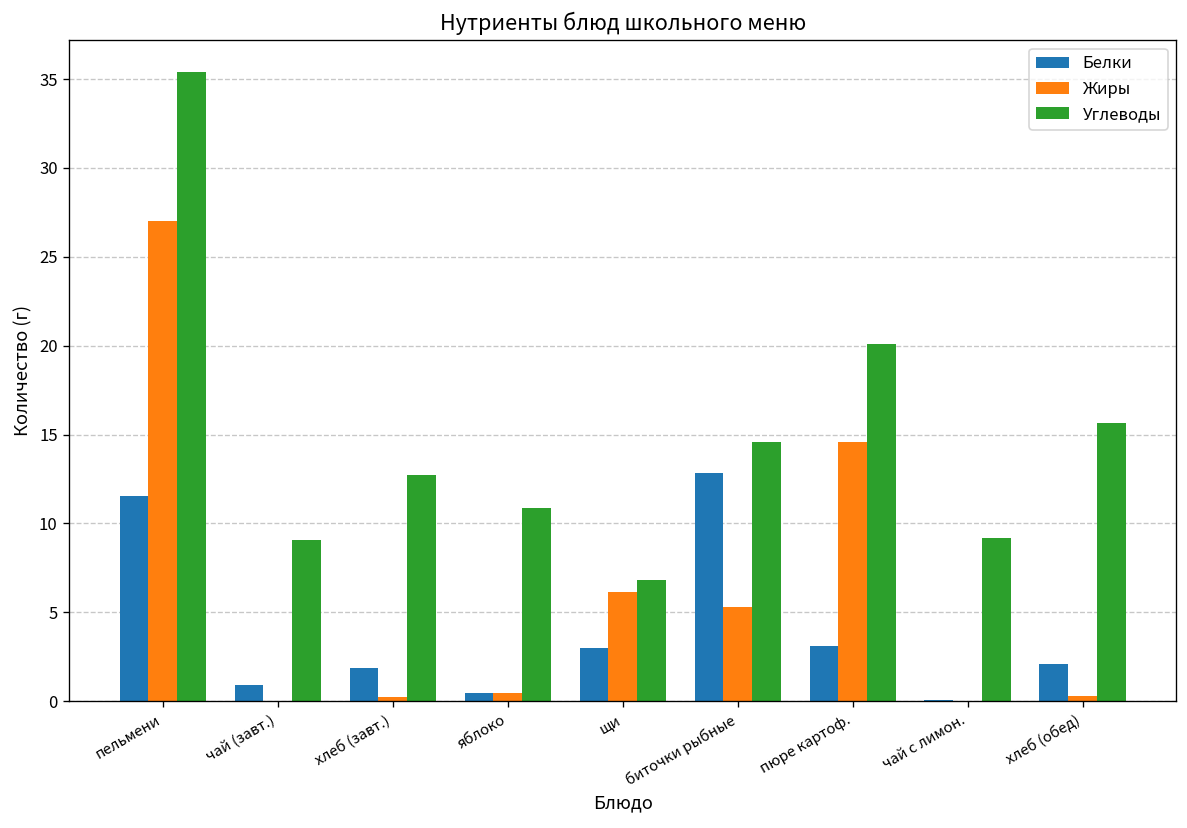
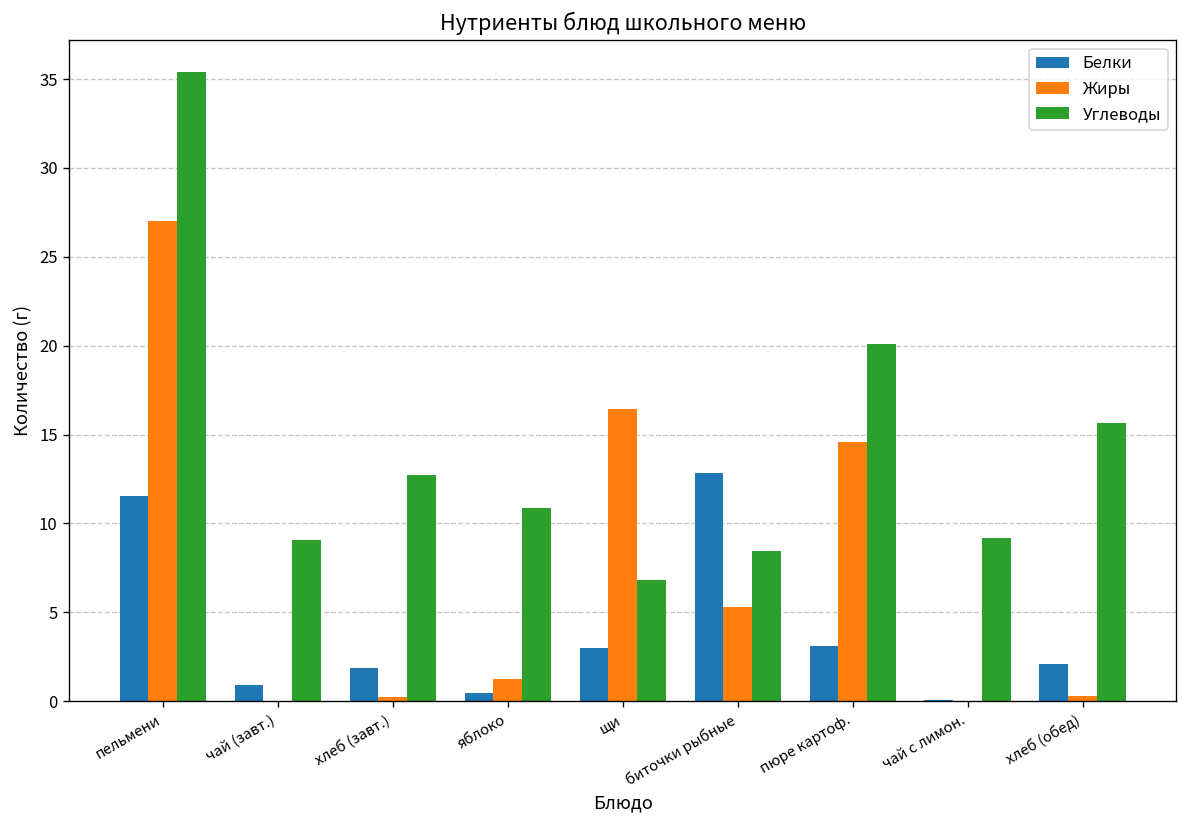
Жиры, яблоко: 0.4 -> 1.2
Жиры, щи: 6.1 -> 16.5
Углеводы, биточки рыбные: 14.6 -> 8.4
